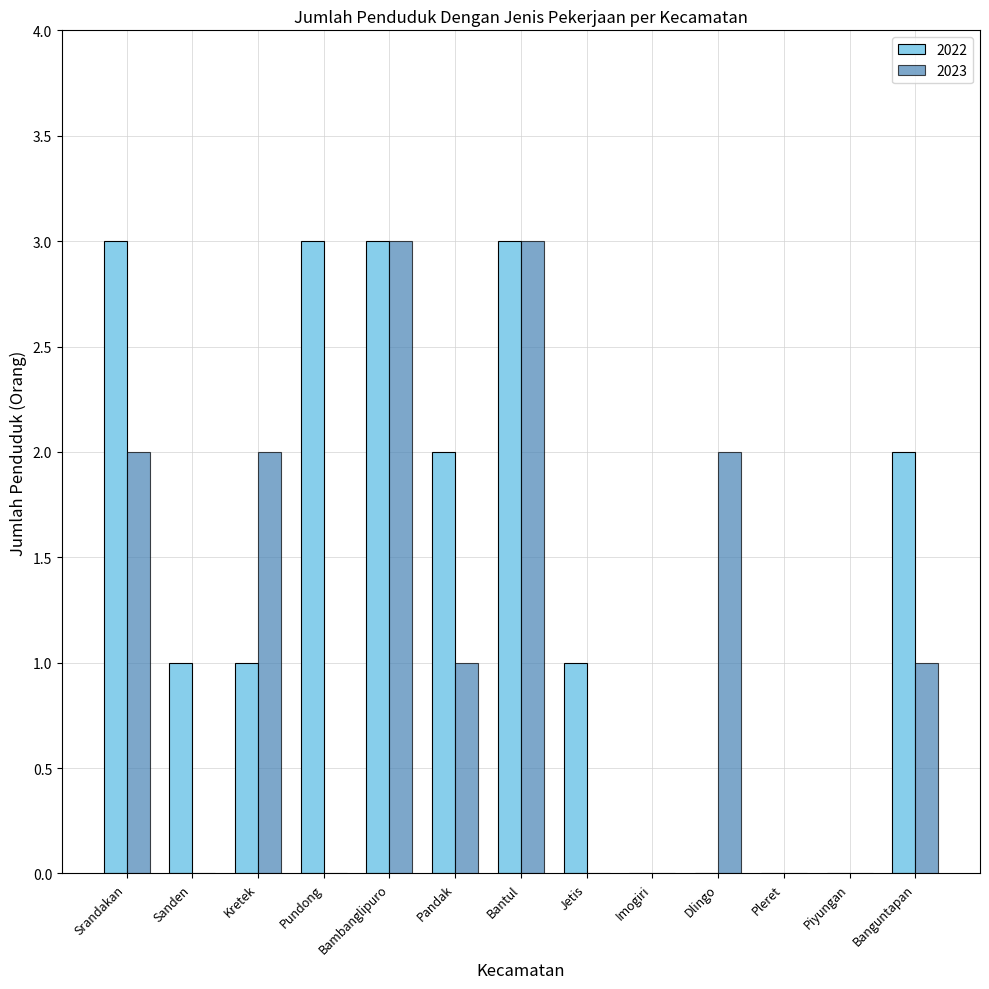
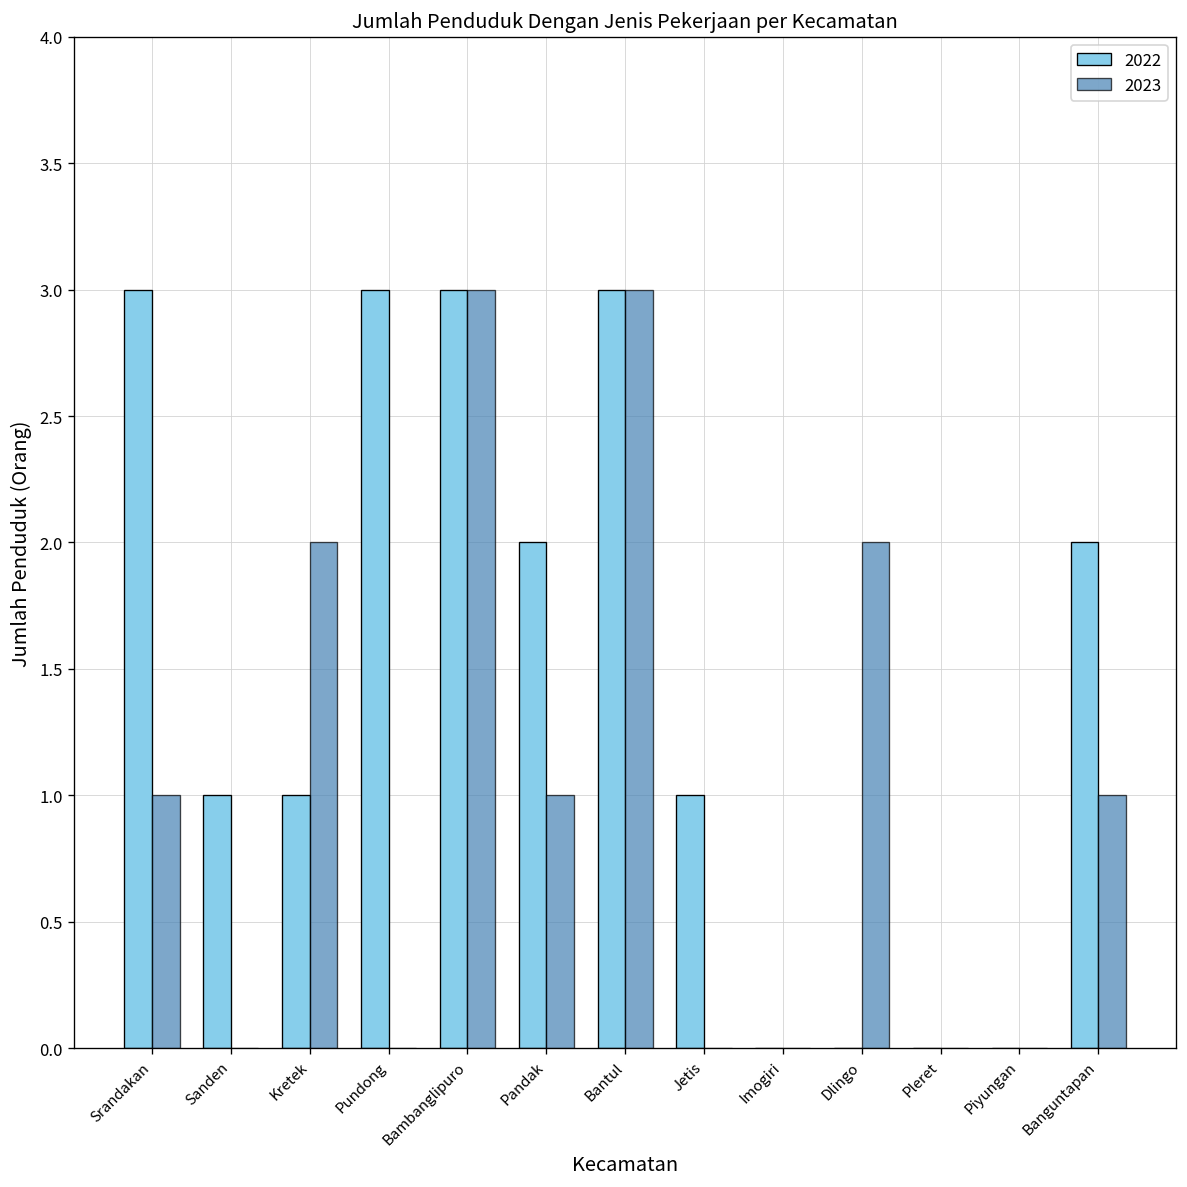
2023, Srandakan: 2 -> 1
